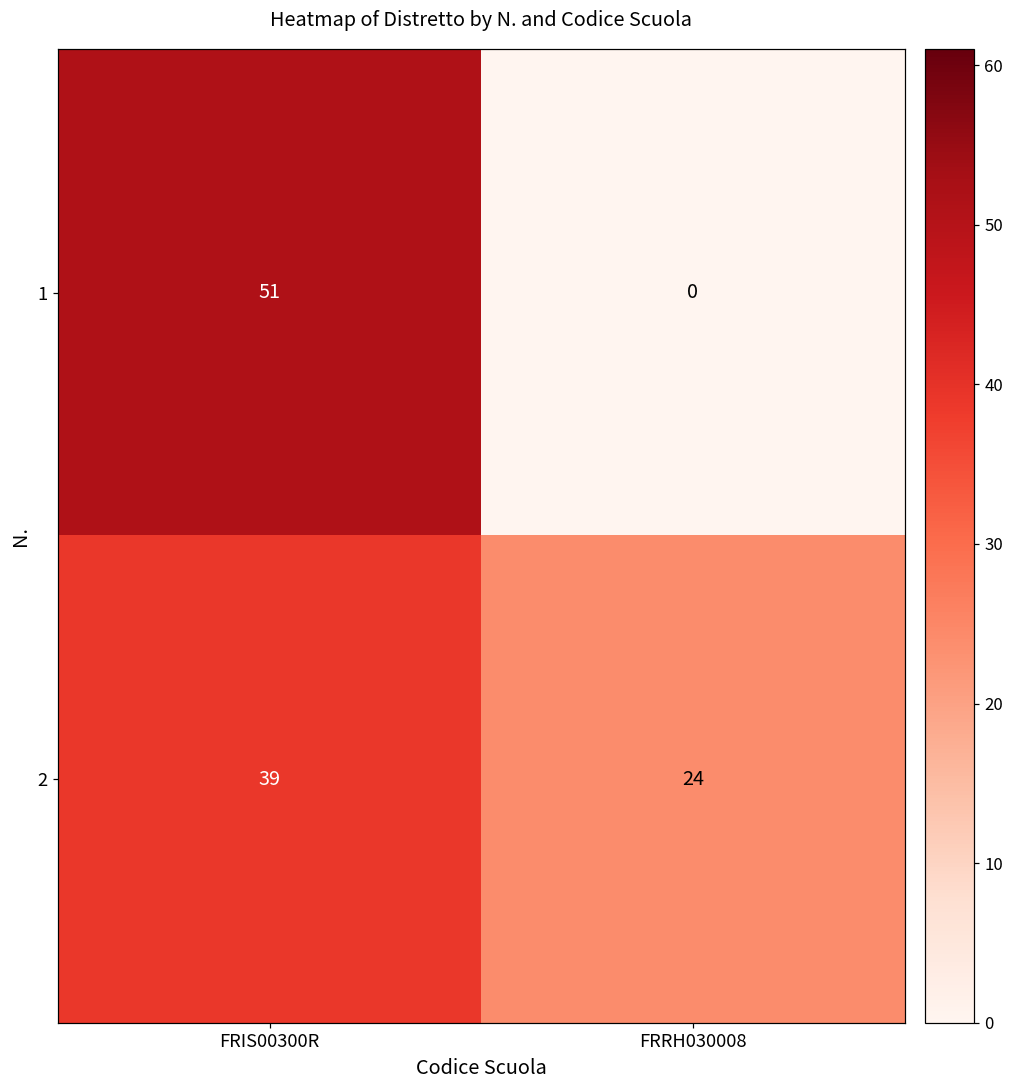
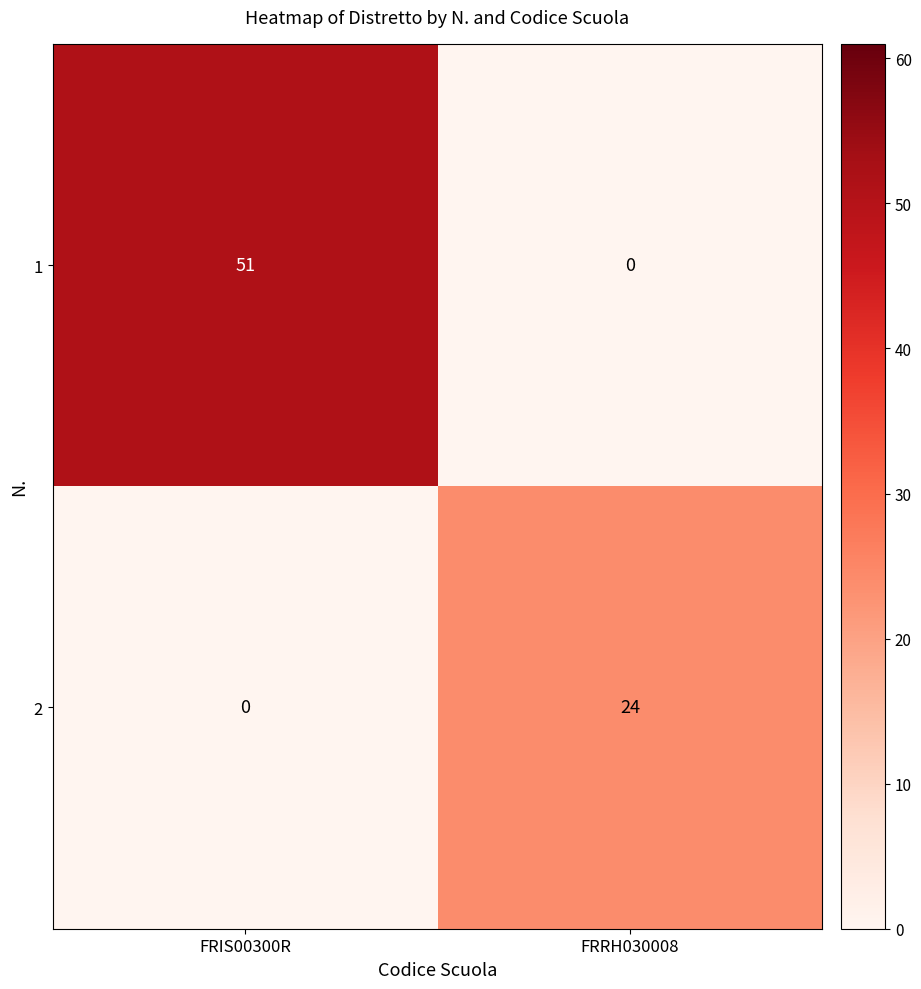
2, FRIS00300R: 39 -> 0
